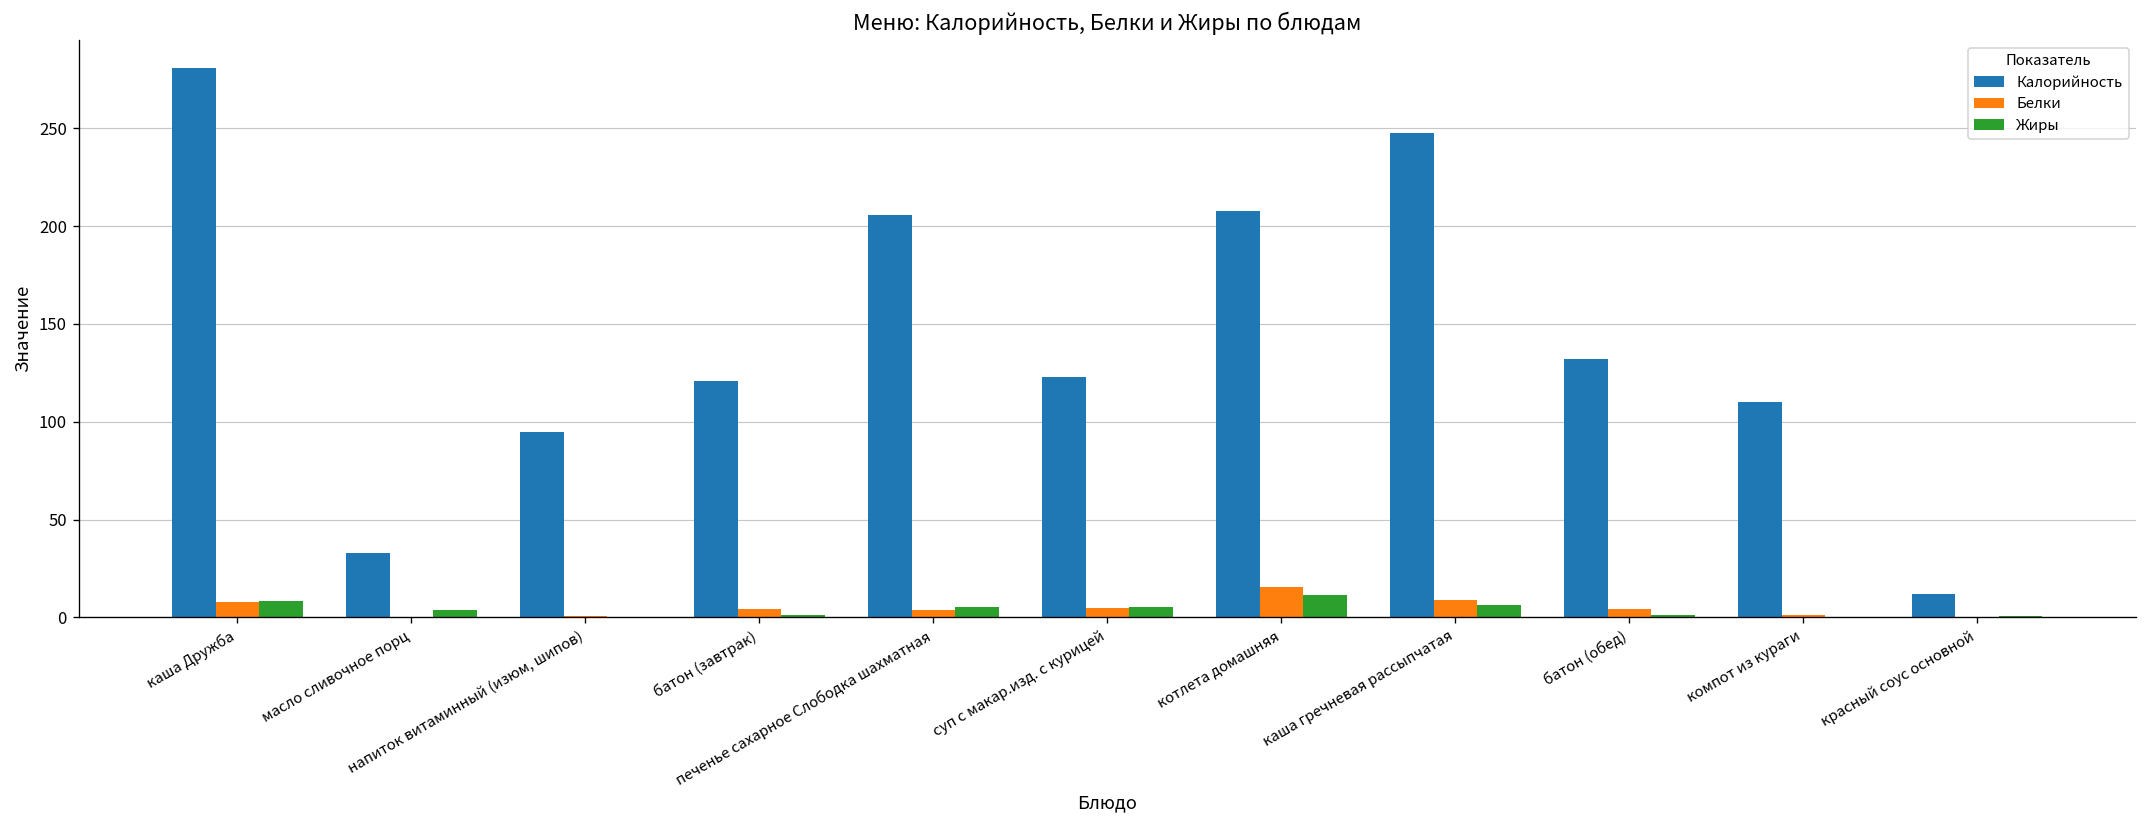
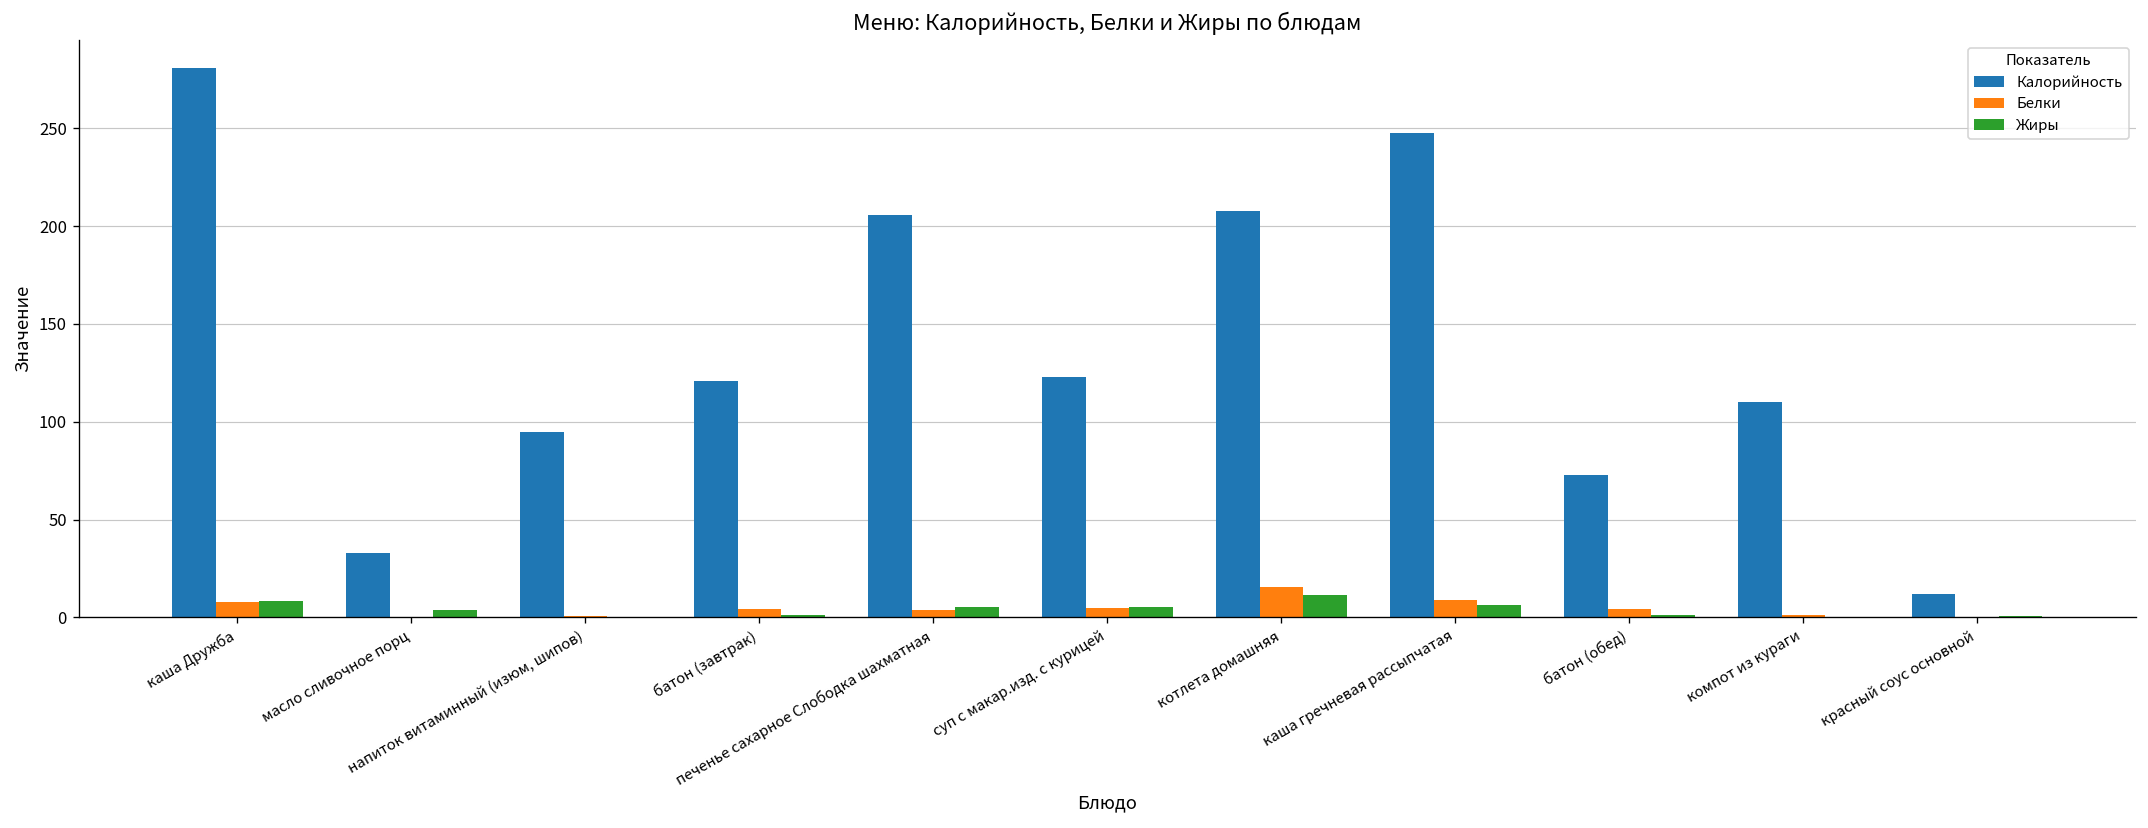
Калорийность, батон (обед): 132 -> 73
